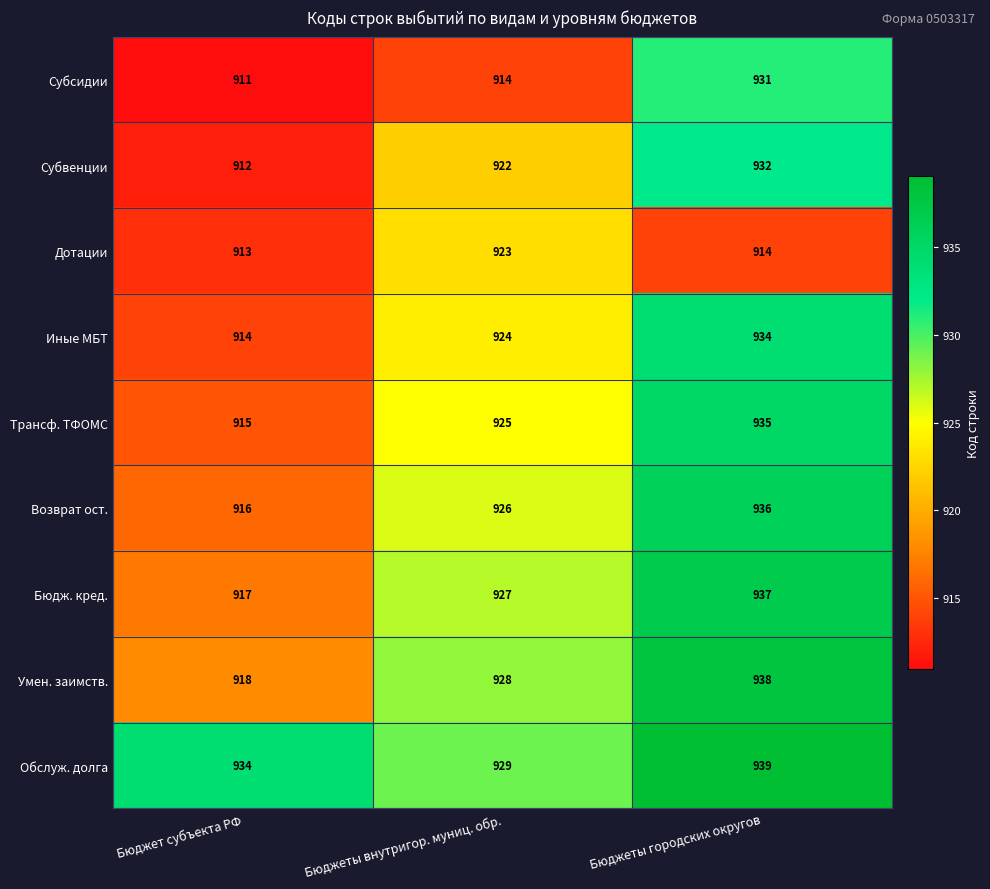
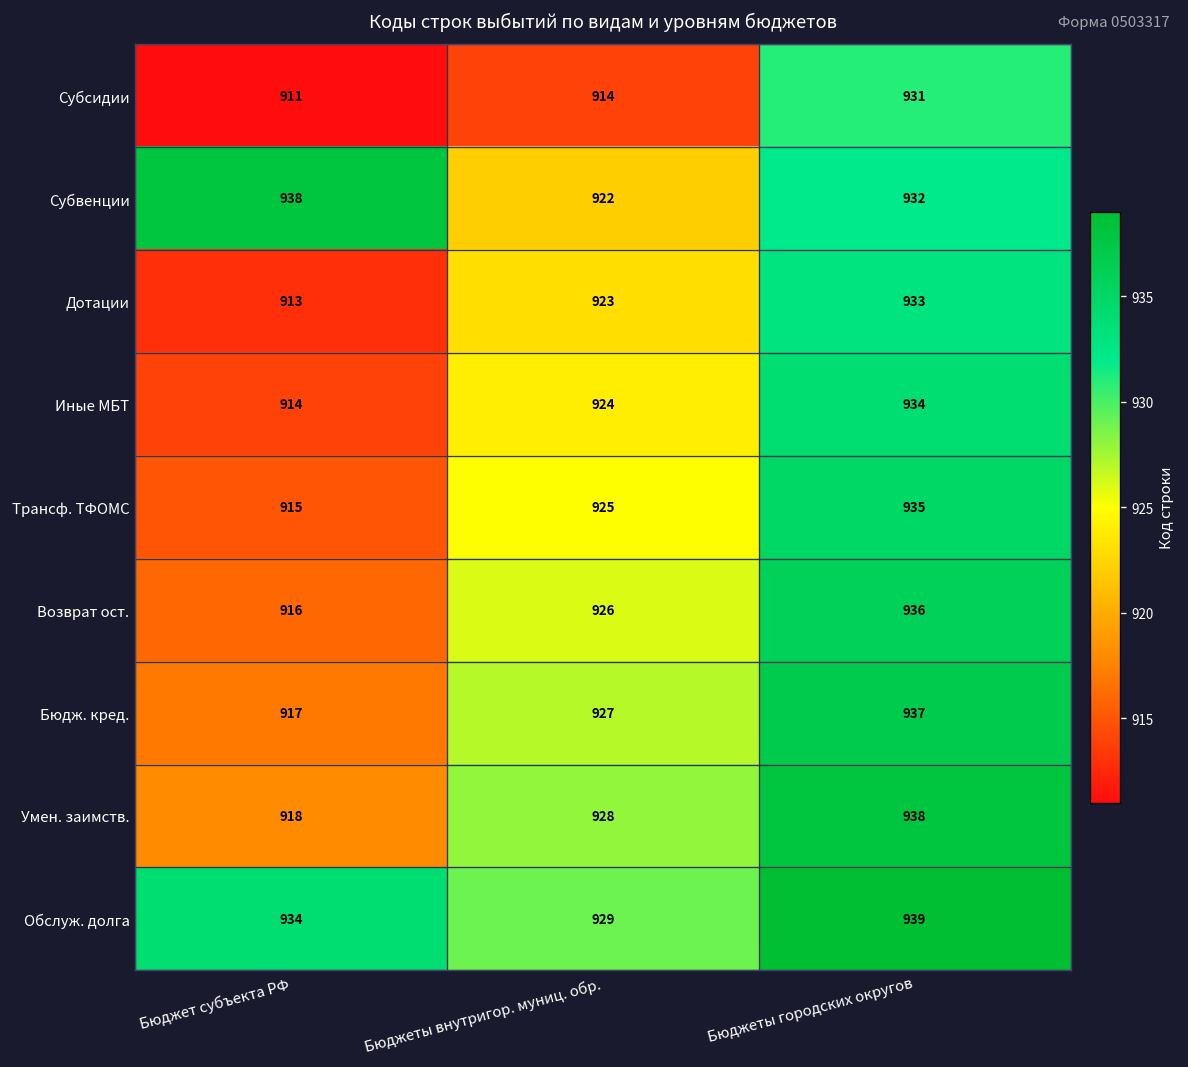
Субвенции, Бюджет субъекта РФ: 912 -> 938
Дотации, Бюджеты городских округов: 914 -> 933
